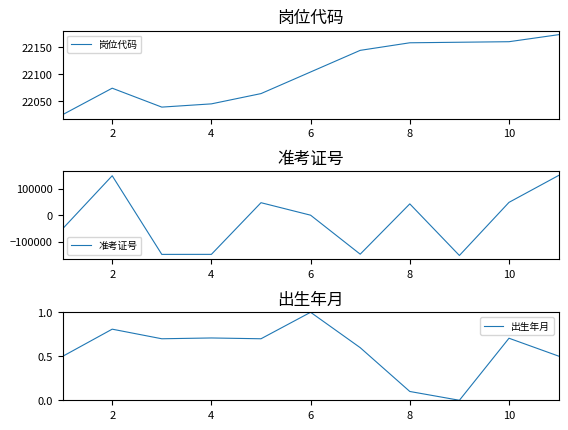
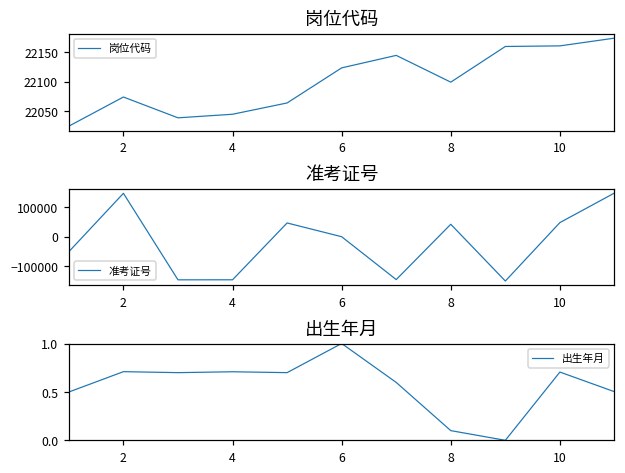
岗位代码, 6: 22100 -> 22120
岗位代码, 8: 22160 -> 22100
出生年月, 2: 0.8 -> 0.7
